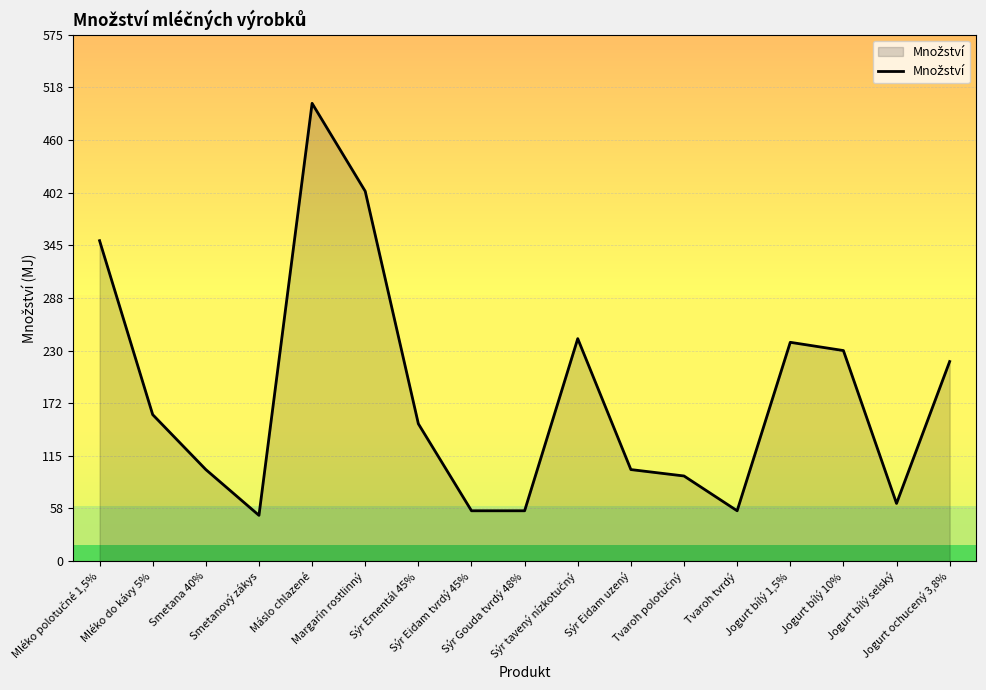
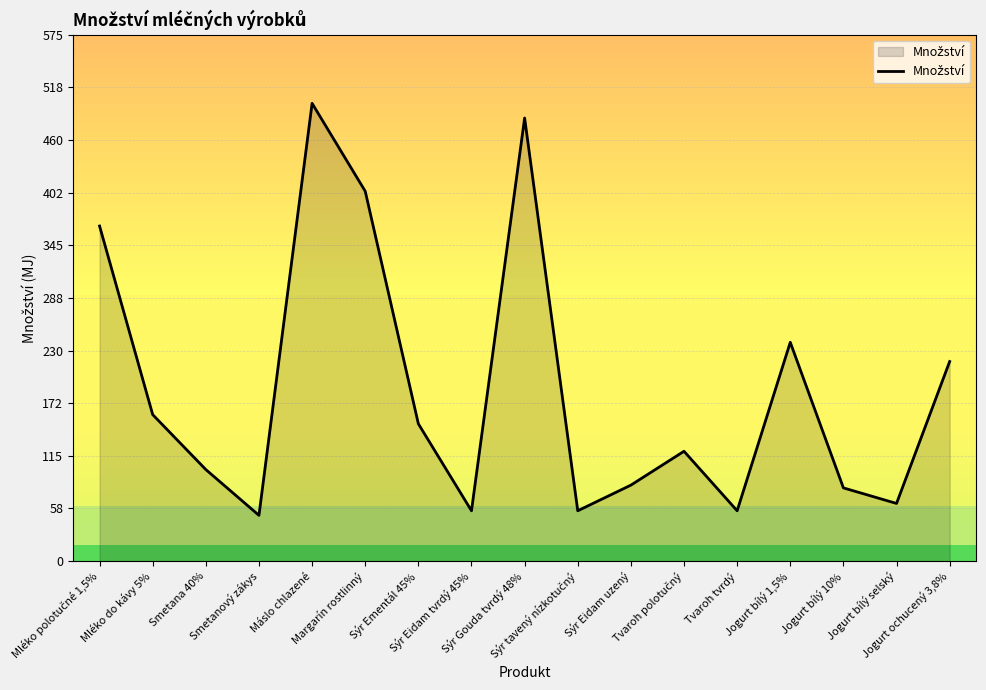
Mléko polotučné 1,5%: 350 -> 370
Sýr Gouda tvrdý 48%: 60 -> 480
Sýr tavený nízkotučný: 240 -> 60
Sýr Eidam uzený: 100 -> 80
Tvaroh polotučný: 90 -> 120
Jogurt bílý 10%: 230 -> 80
